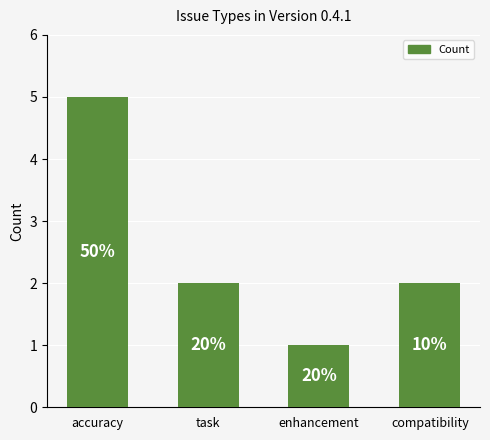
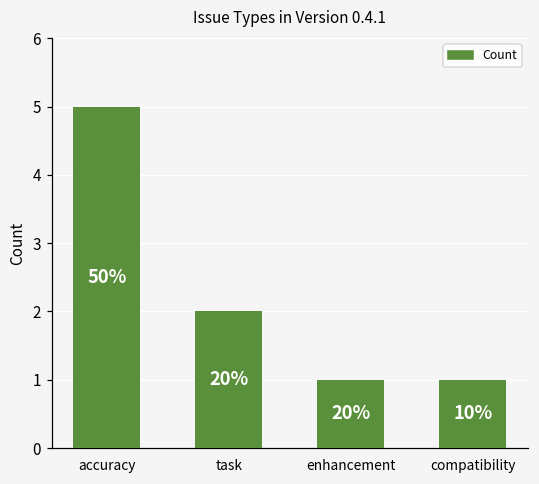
compatibility: 2 -> 1
